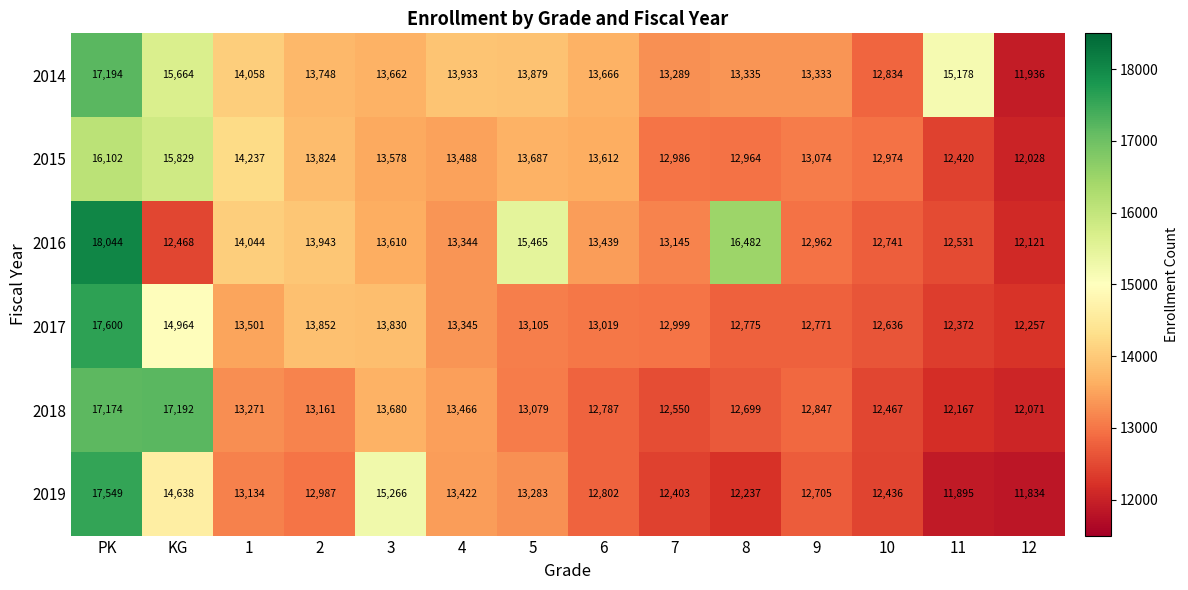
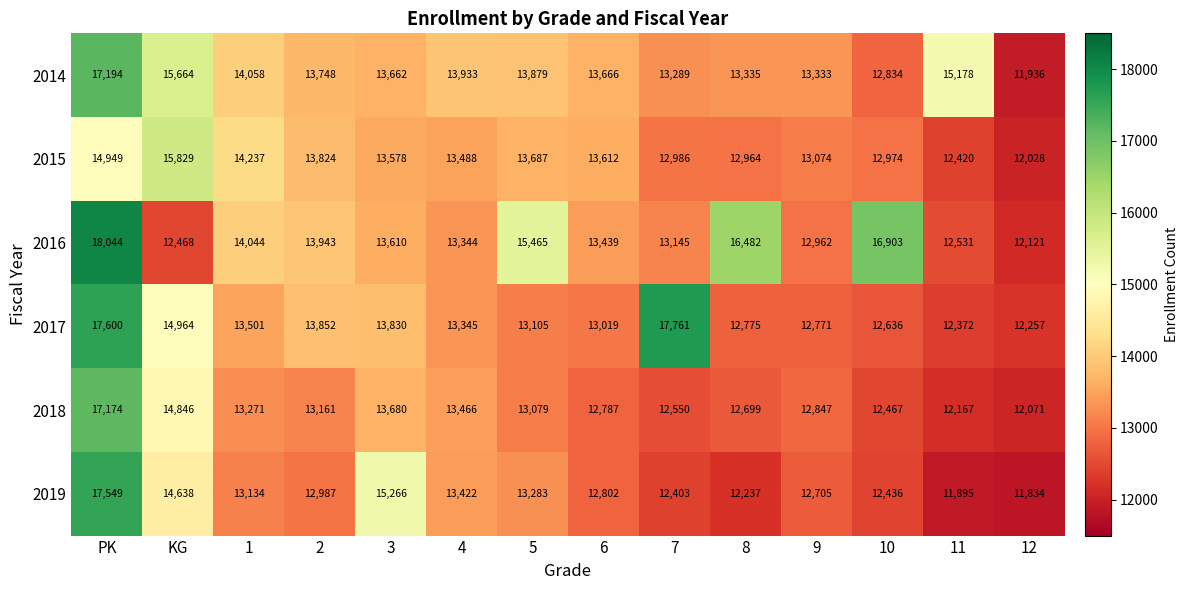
2015, PK: 16,102 -> 14,949
2016, 10: 12,741 -> 16,903
2017, 7: 12,999 -> 17,761
2018, KG: 17,192 -> 14,846
